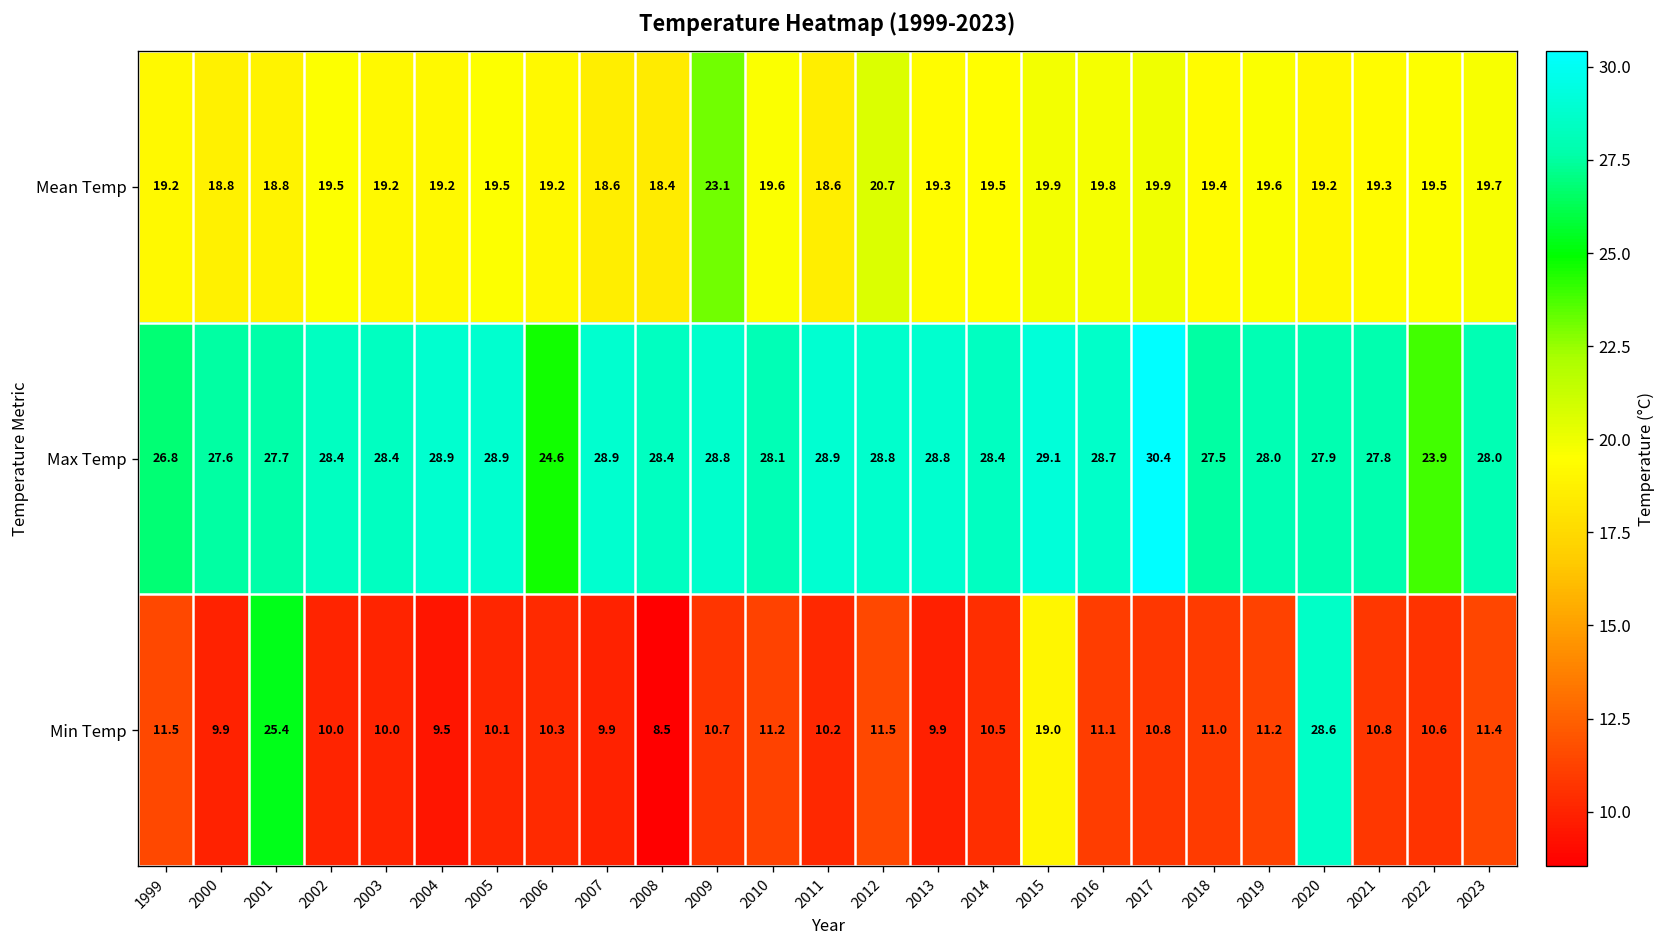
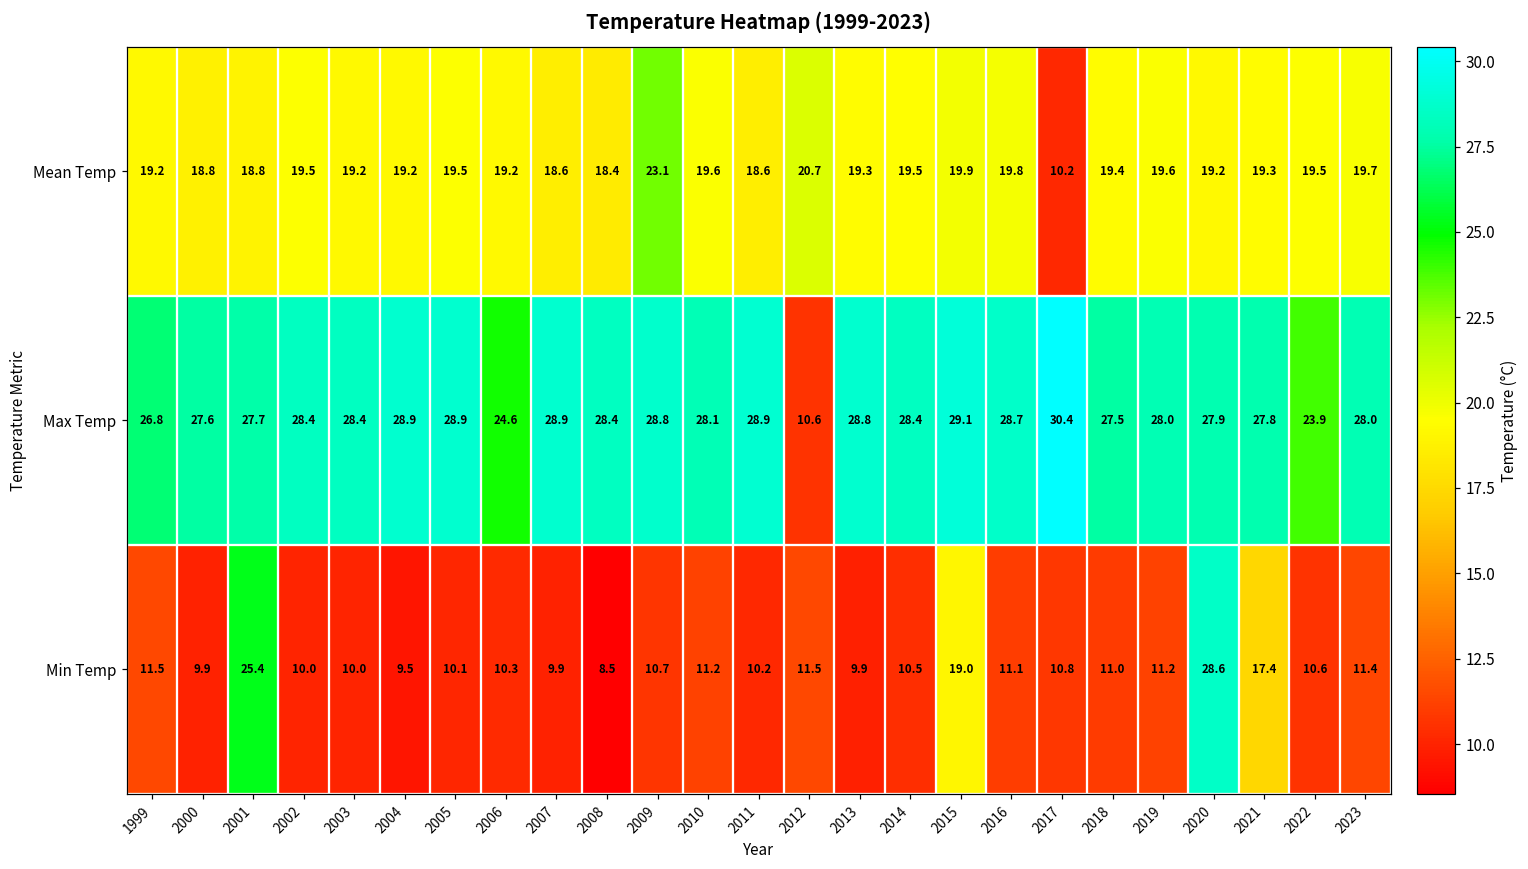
Mean Temp, 2017: 19.9 -> 10.2
Max Temp, 2012: 28.8 -> 10.6
Min Temp, 2021: 10.8 -> 17.4
